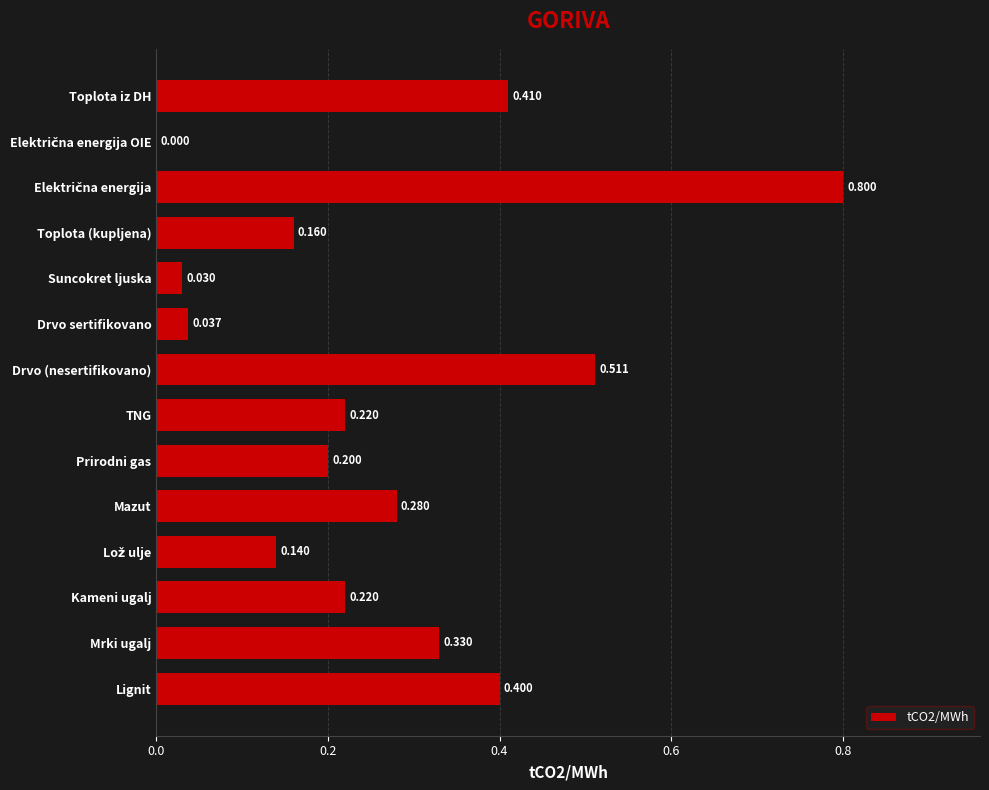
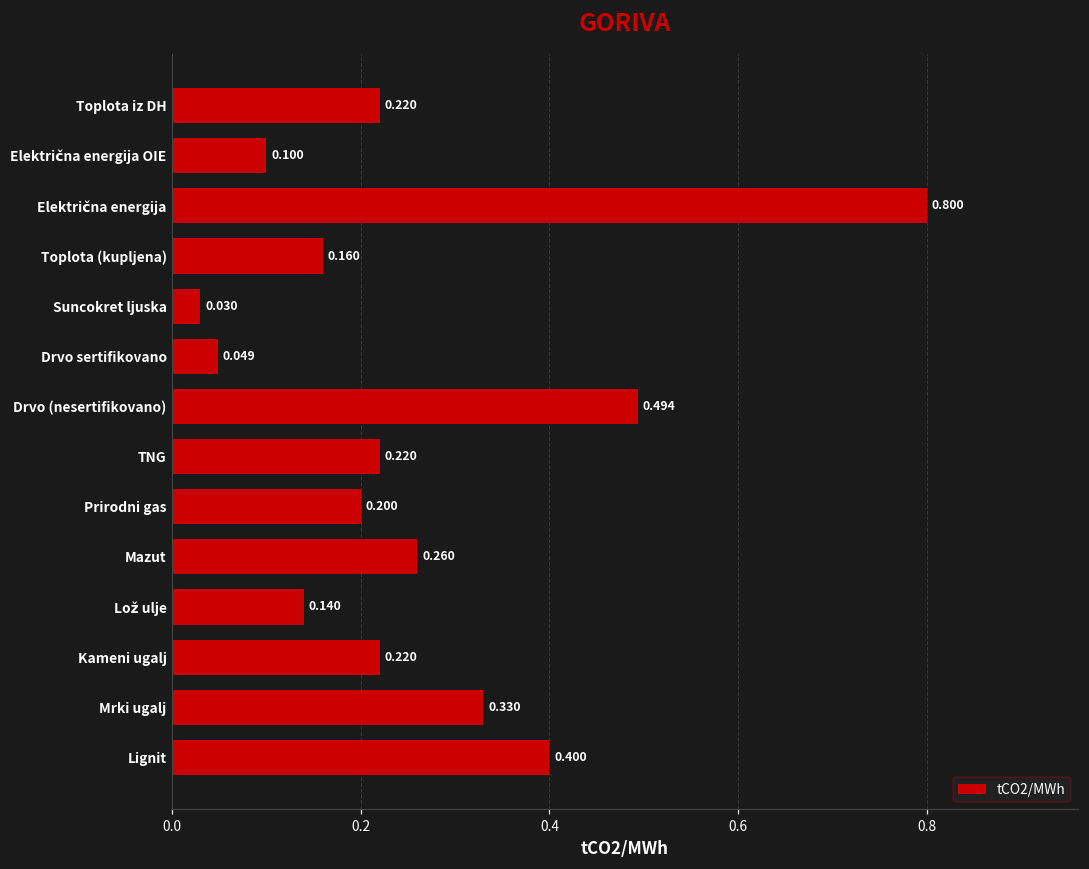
Toplota iz DH: 0.410 -> 0.220
Električna energija OIE: 0.000 -> 0.100
Drvo sertifikovano: 0.037 -> 0.049
Drvo (nesertifikovano): 0.511 -> 0.494
Mazut: 0.280 -> 0.260
